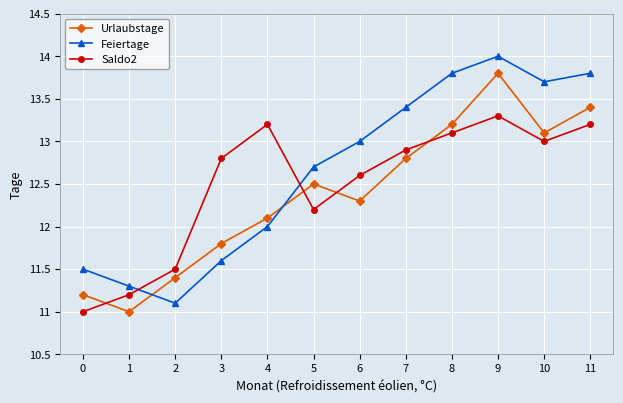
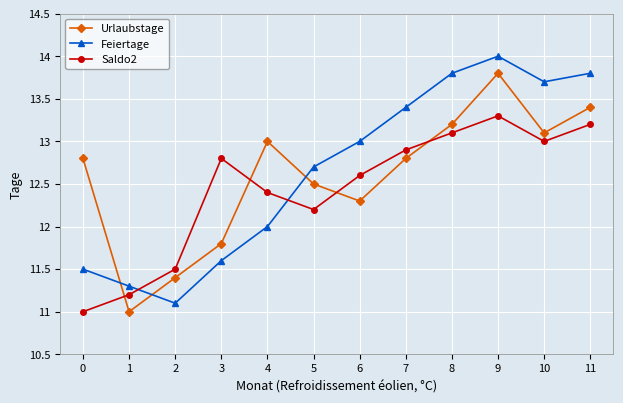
Urlaubstage, 0: 11.2 -> 12.8
Urlaubstage, 4: 12.1 -> 13.0
Saldo2, 4: 13.2 -> 12.4
